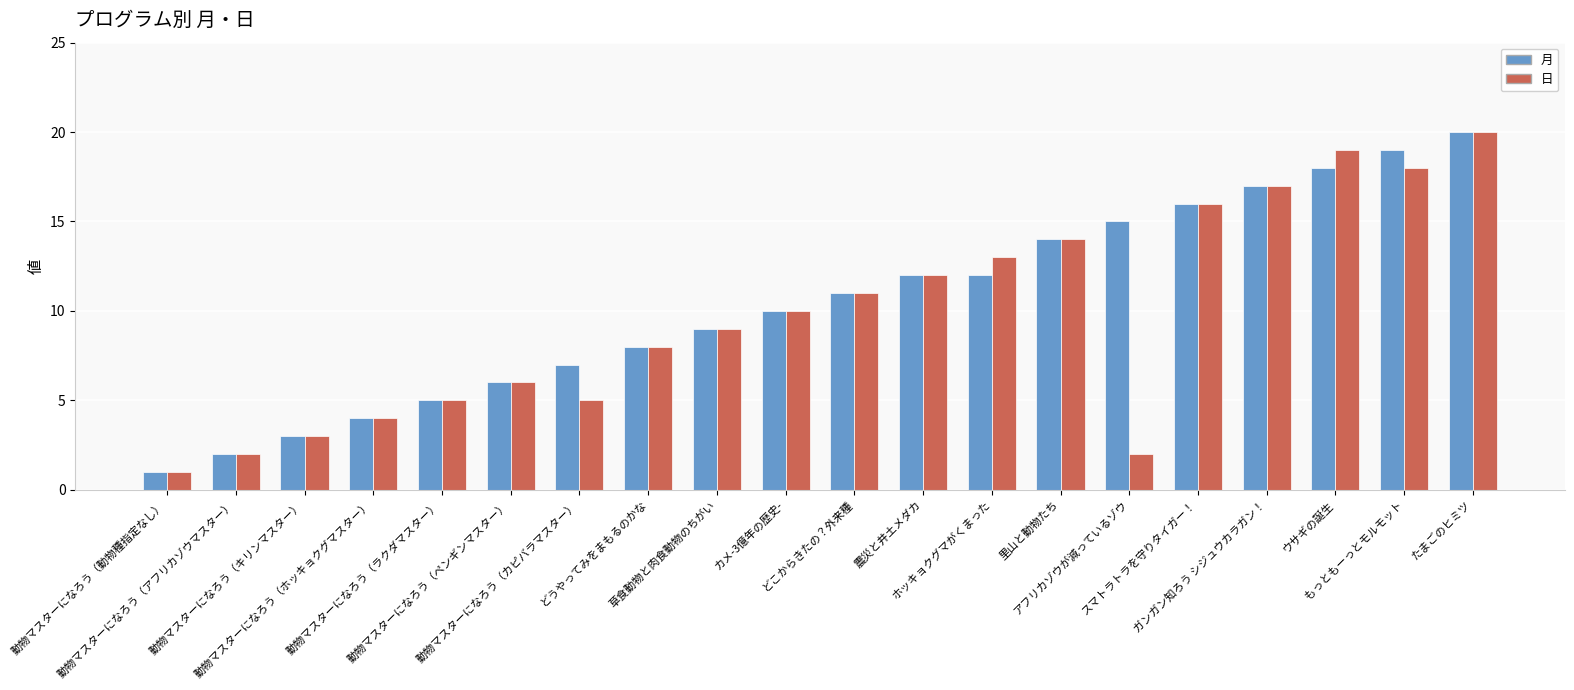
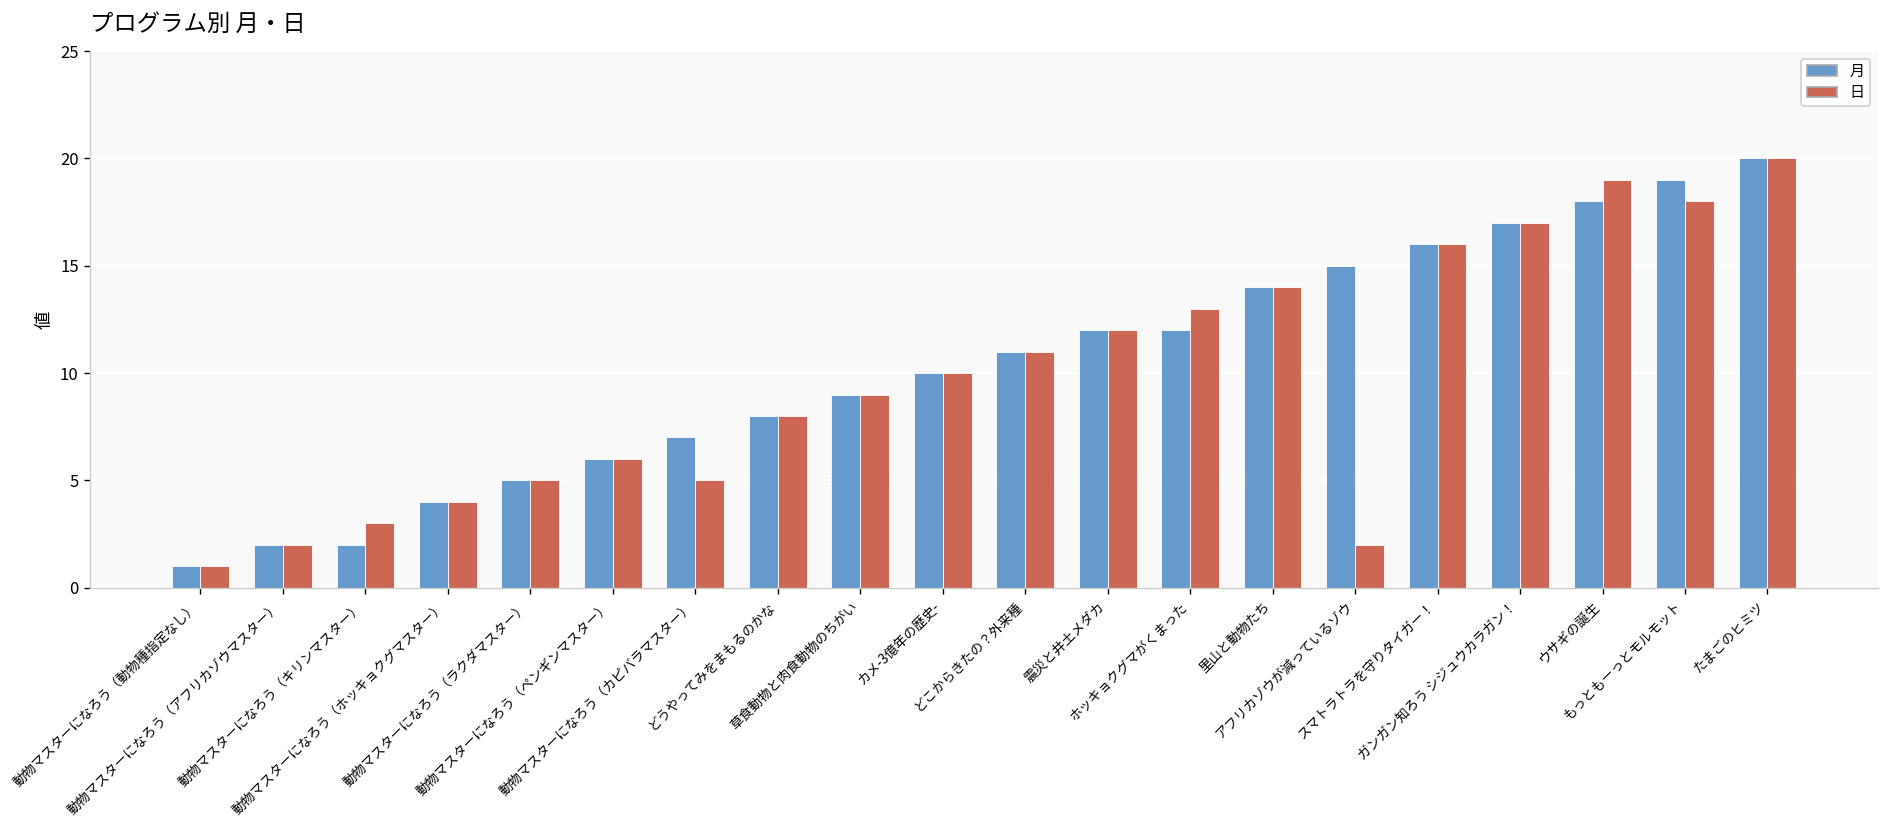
月, 動物マスターになろう（キリンマスター）: 3 -> 2
